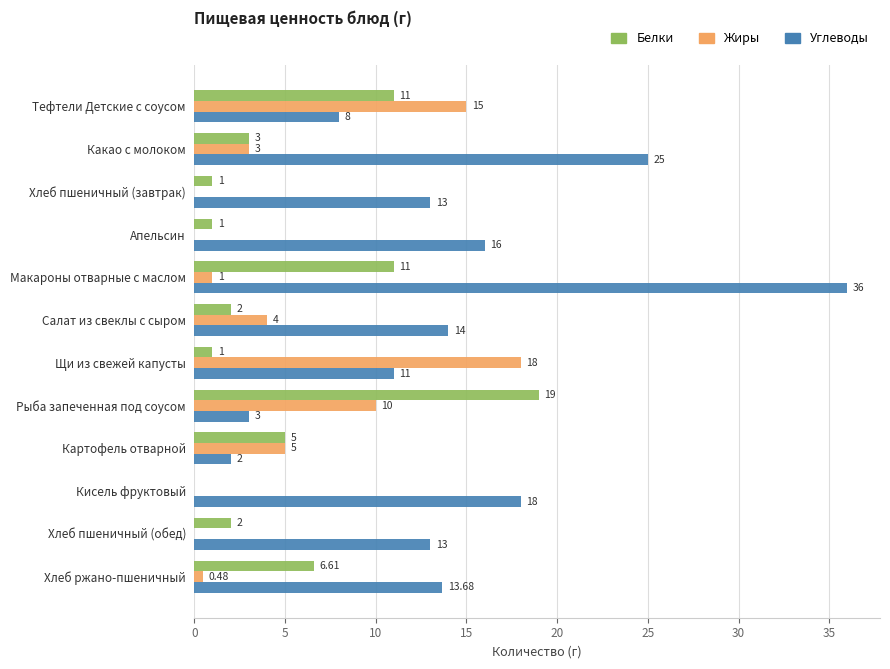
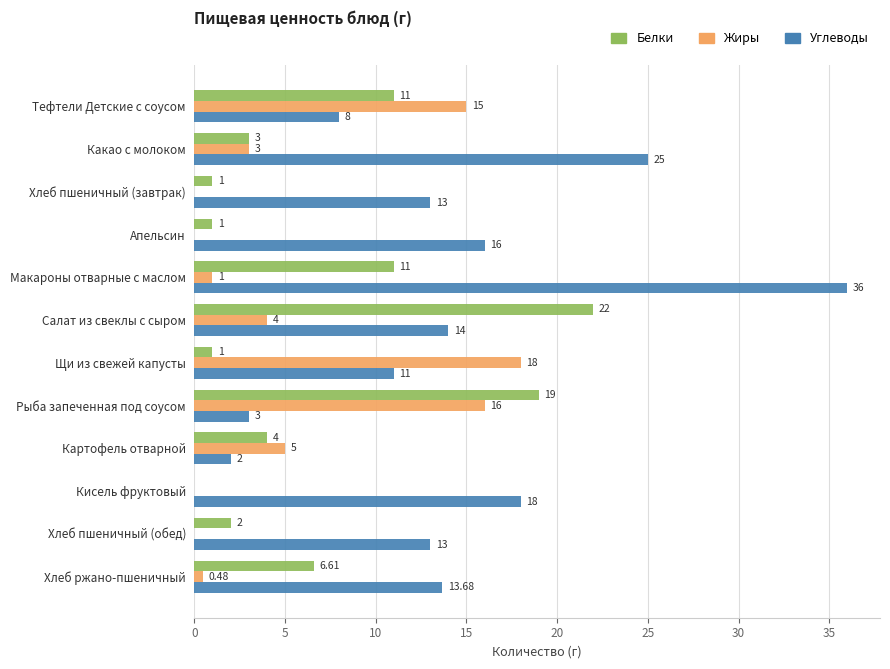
Белки, Салат из свеклы с сыром: 2 -> 22
Жиры, Рыба запеченная под соусом: 10 -> 16
Белки, Картофель отварной: 5 -> 4
